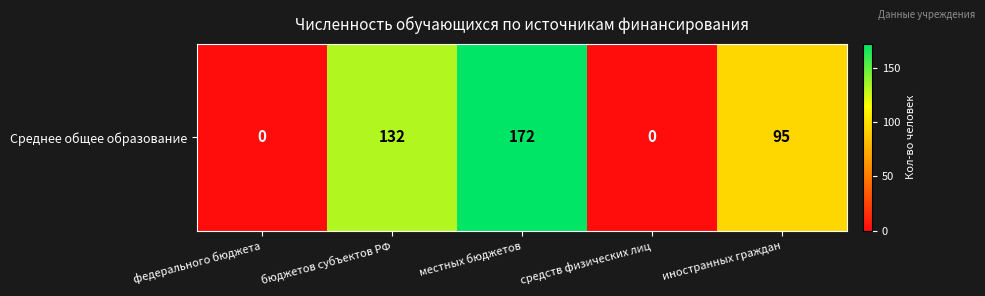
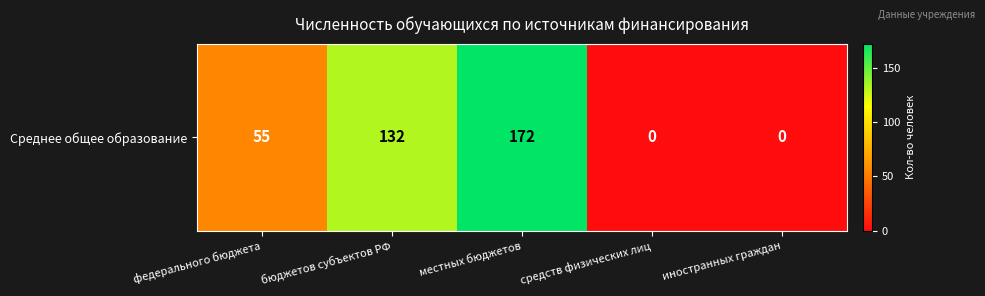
Среднее общее образование, федерального бюджета: 0 -> 55
Среднее общее образование, иностранных граждан: 95 -> 0
